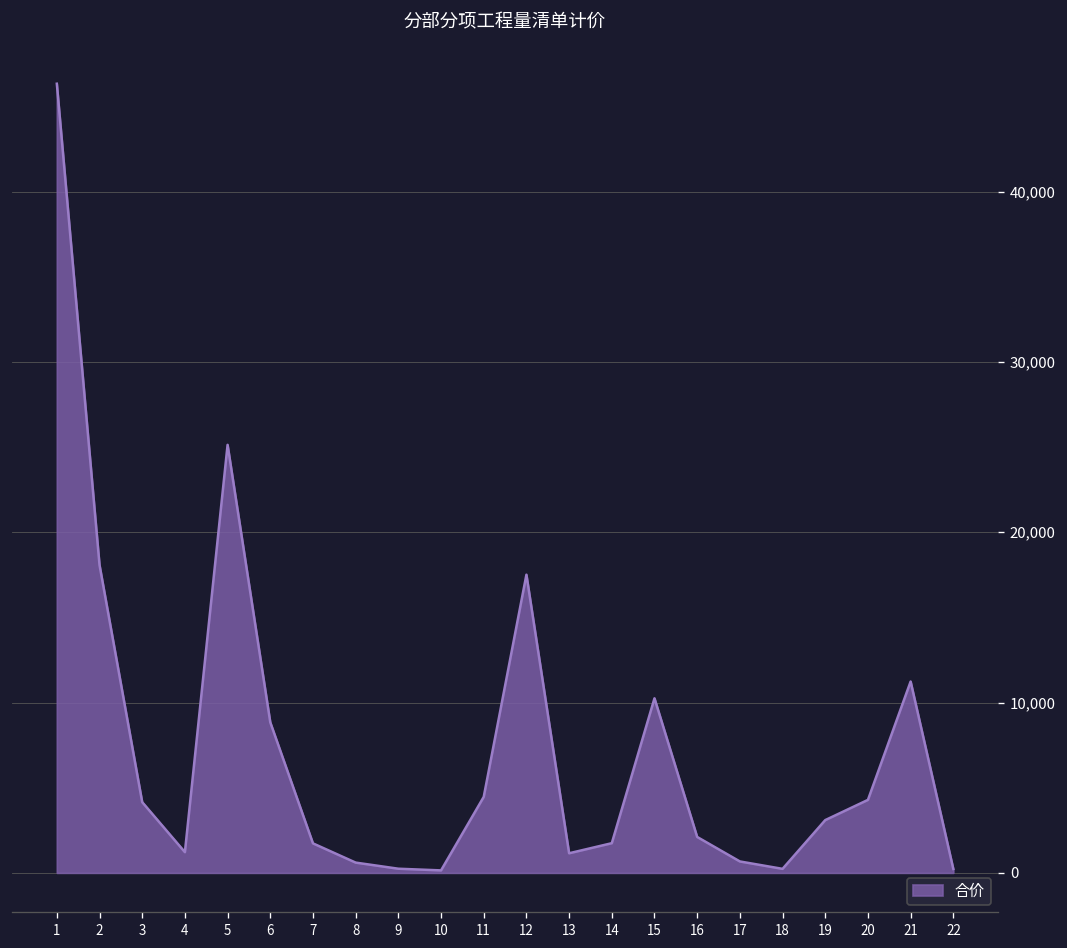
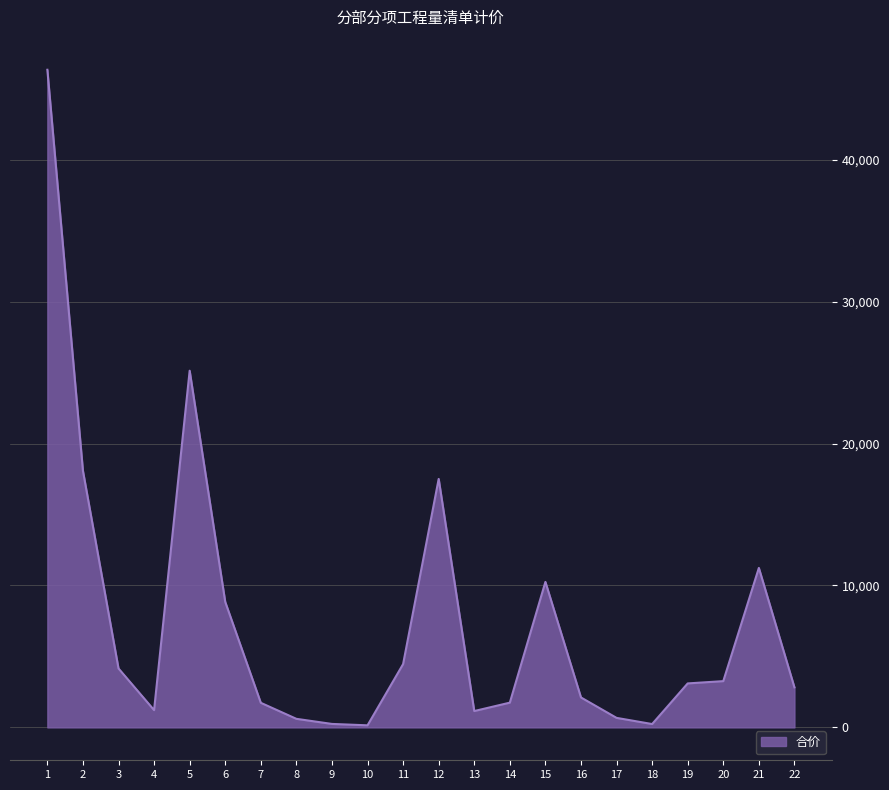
20: 4,300 -> 3,300
22: 200 -> 2,800
